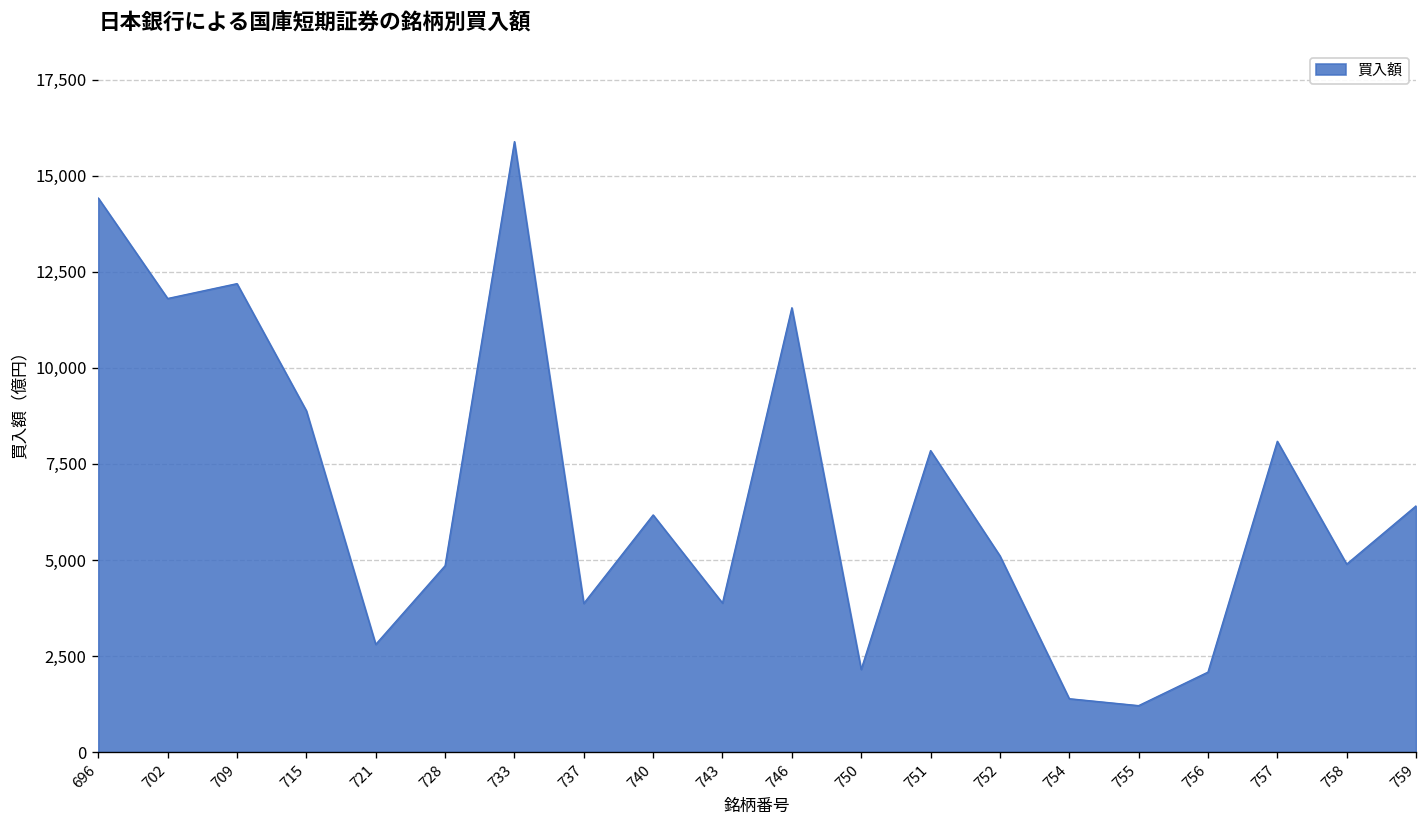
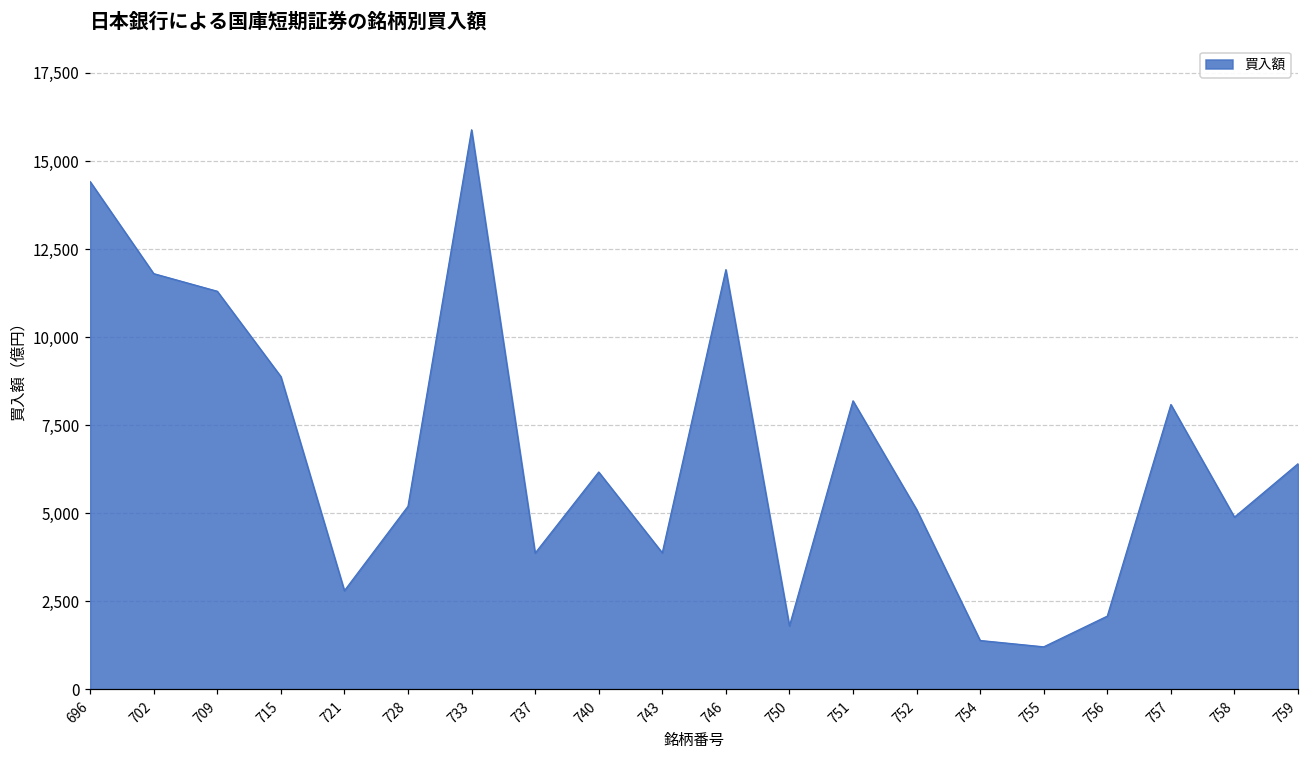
709: 12,200 -> 11,300
728: 4,900 -> 5,200
746: 11,600 -> 11,900
750: 2,200 -> 1,800
751: 7,800 -> 8,200
